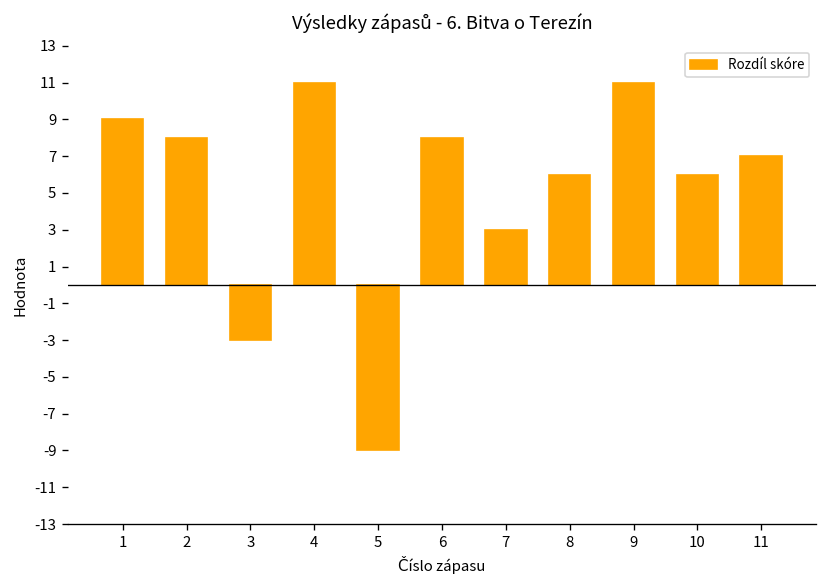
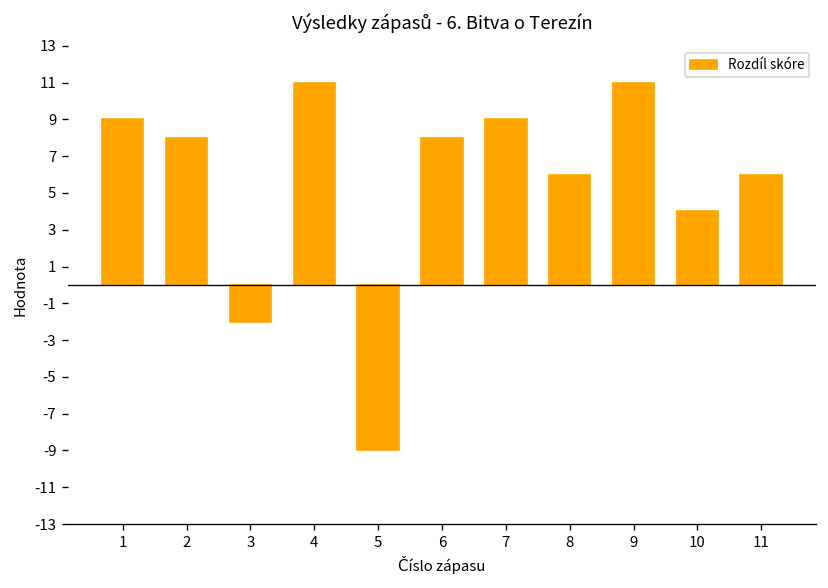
3: -3 -> -2
7: 3 -> 9
10: 6 -> 4
11: 7 -> 6
